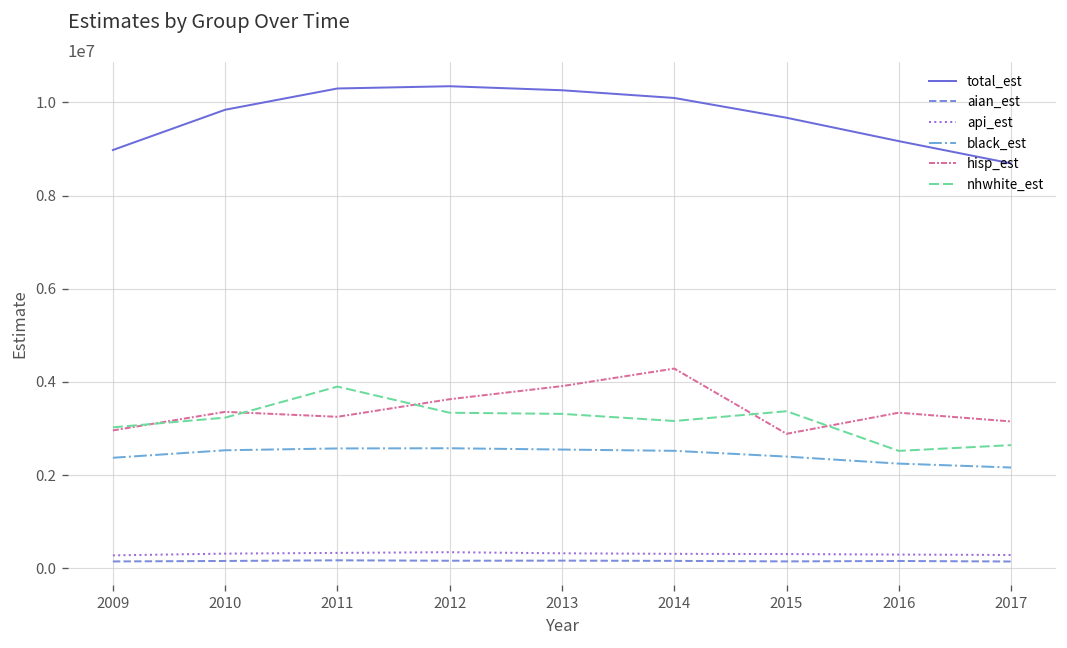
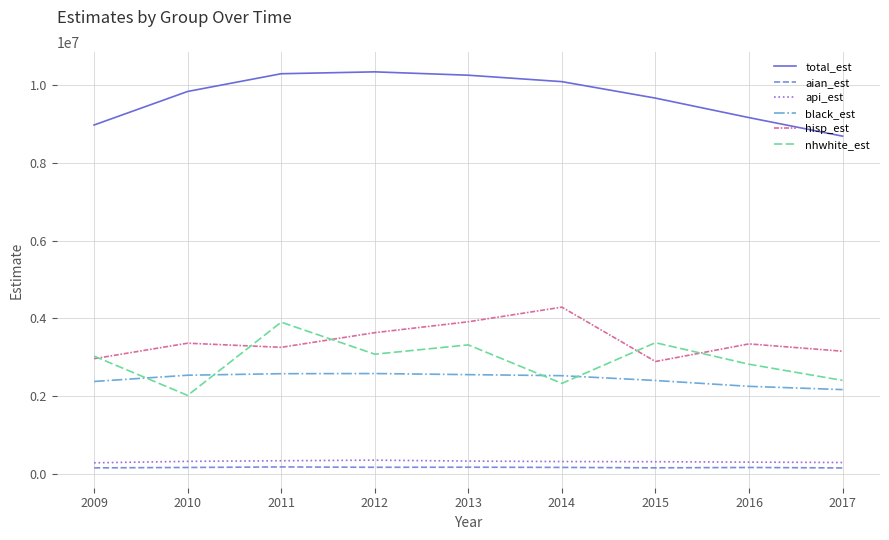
nhwhite_est, 2010: 3200000 -> 2000000
nhwhite_est, 2012: 3300000 -> 3100000
nhwhite_est, 2014: 3200000 -> 2300000
nhwhite_est, 2016: 2500000 -> 2800000
nhwhite_est, 2017: 2600000 -> 2400000
